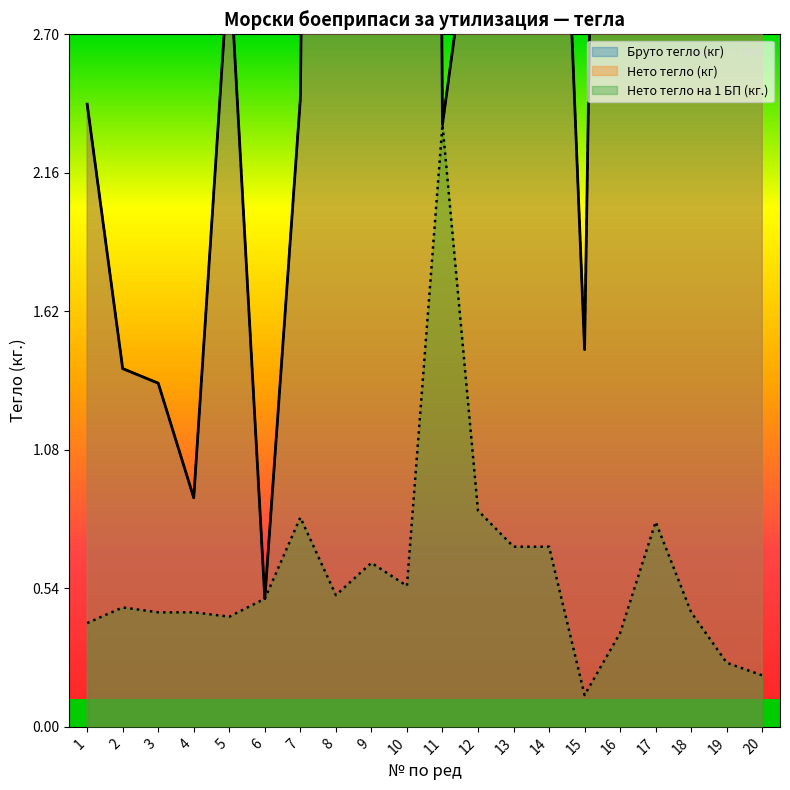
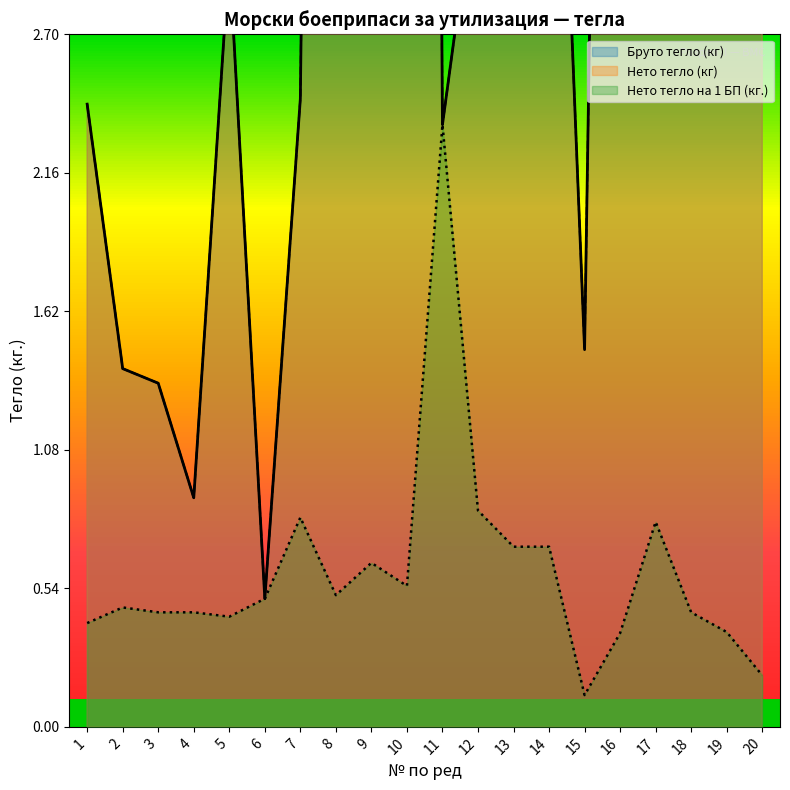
Нето тегло на 1 БП (кг.), 19: 0.25 -> 0.37
